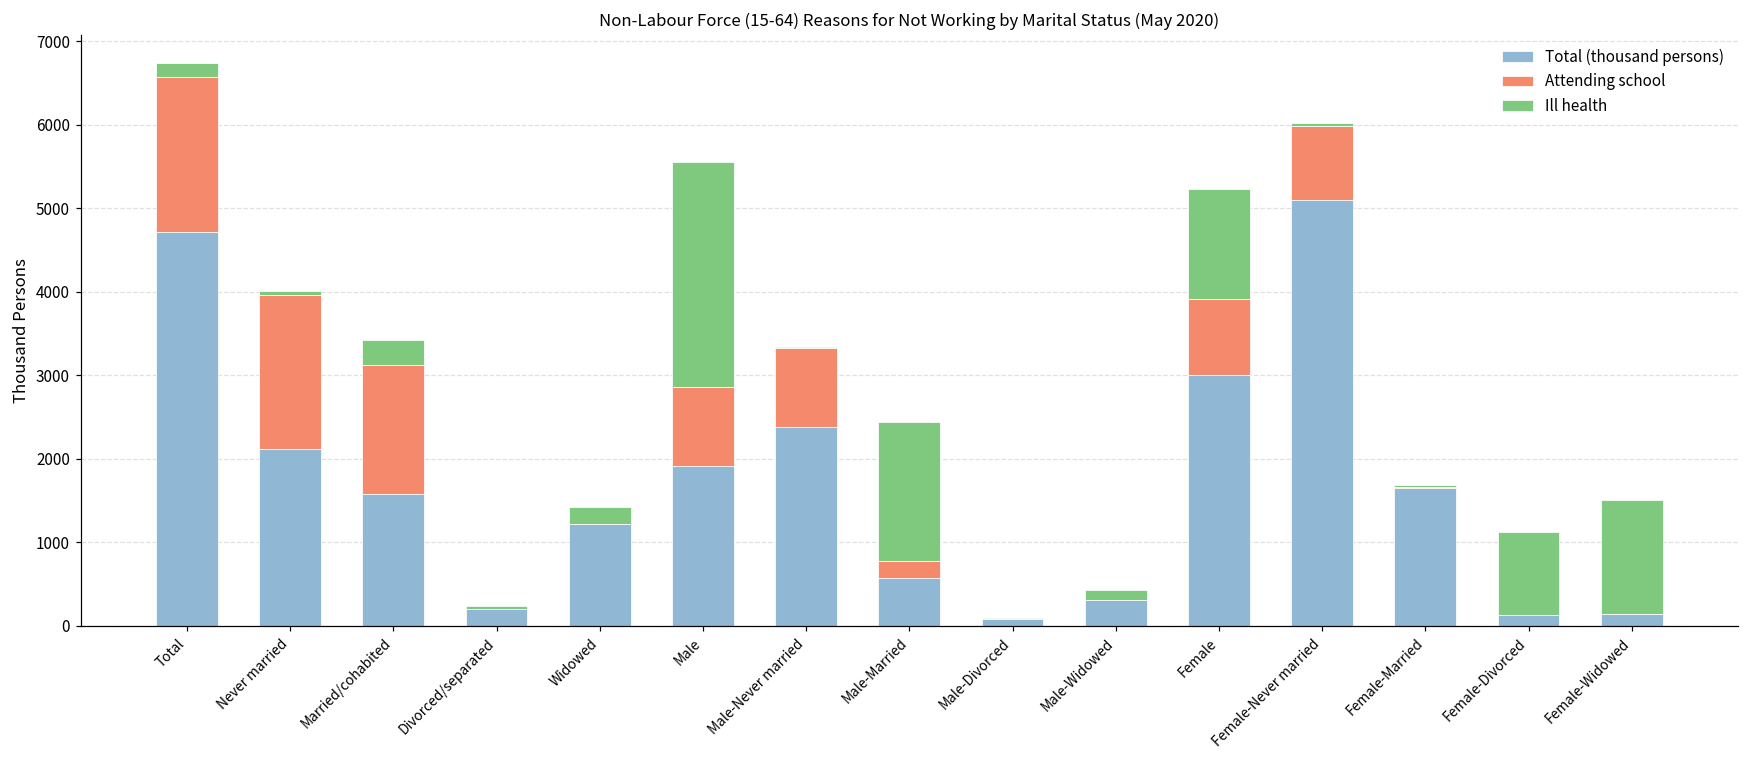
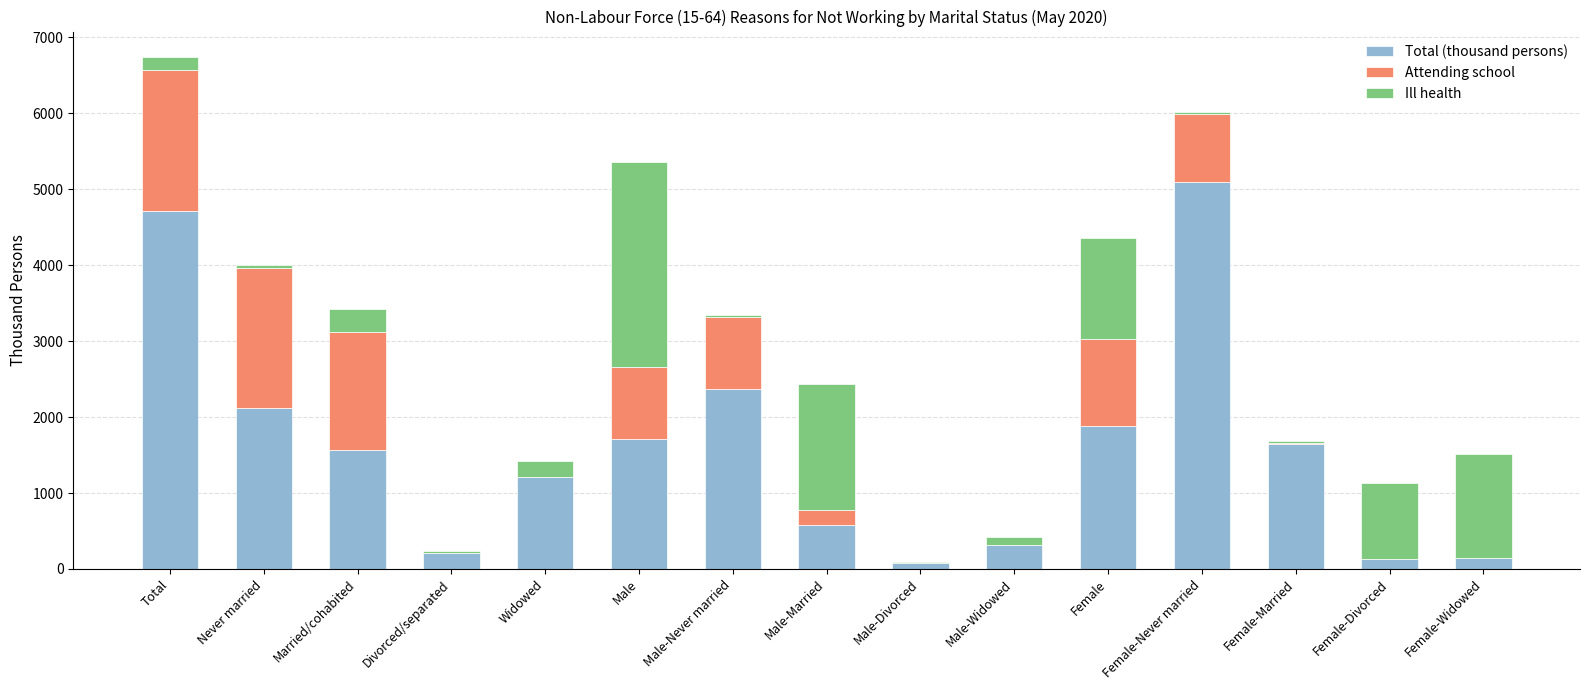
Total (thousand persons), Male: 1900 -> 1700
Total (thousand persons), Female: 3000 -> 1900
Attending school, Female: 900 -> 1100
